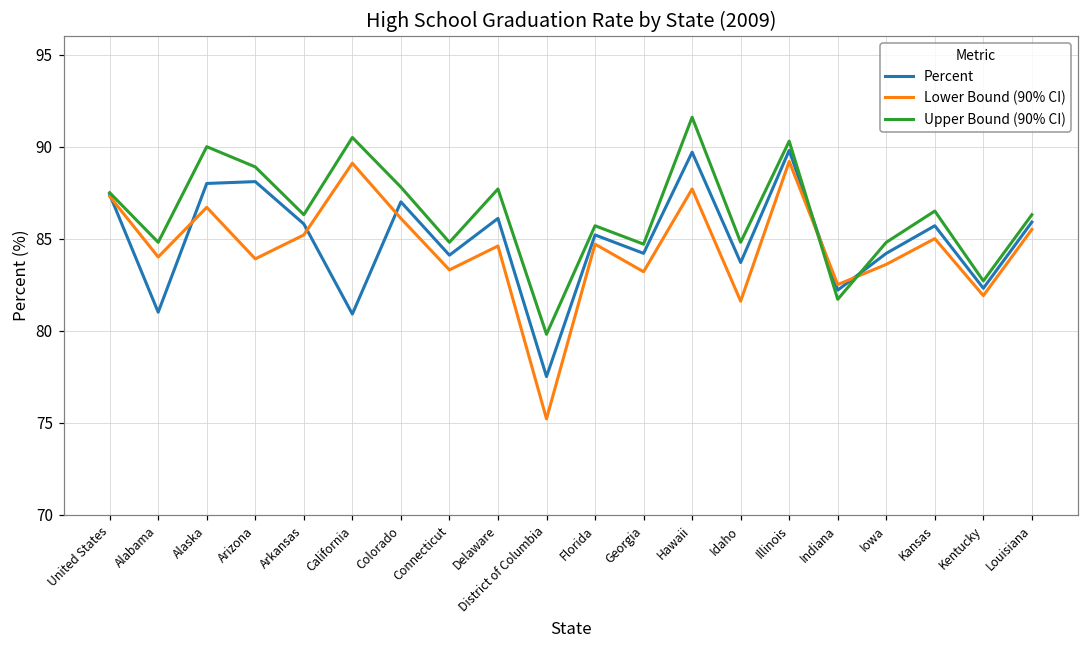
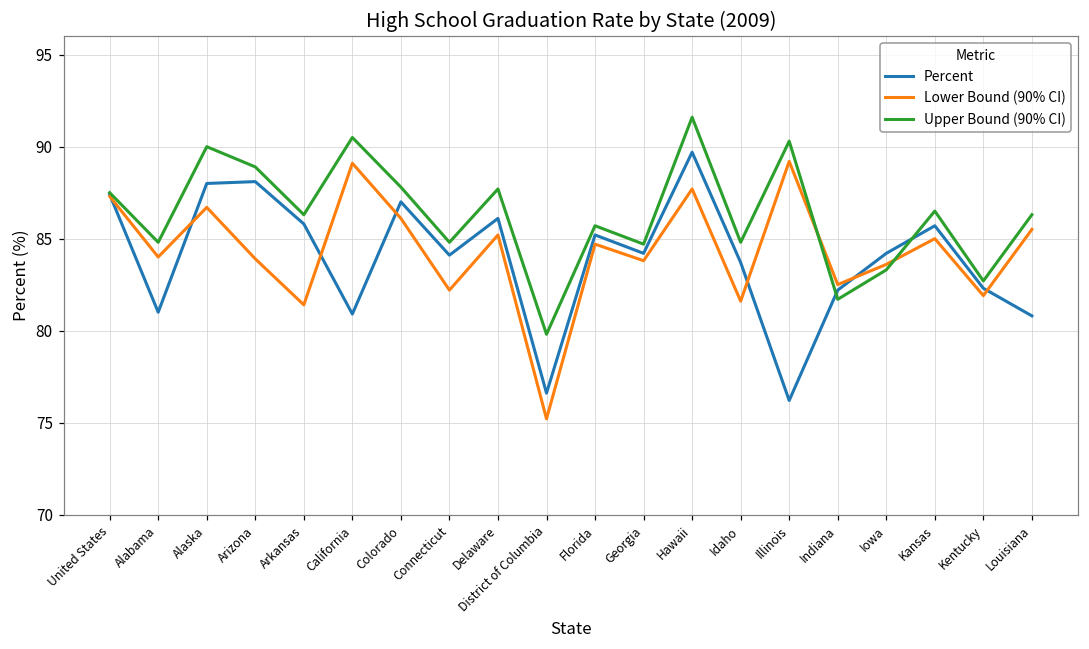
Lower Bound (90% CI), Arkansas: 85.2 -> 81.4
Lower Bound (90% CI), Connecticut: 83.3 -> 82.2
Lower Bound (90% CI), Delaware: 84.6 -> 85.2
Percent, District of Columbia: 77.5 -> 76.6
Lower Bound (90% CI), Georgia: 83.2 -> 83.8
Percent, Illinois: 89.8 -> 76.2
Upper Bound (90% CI), Iowa: 84.8 -> 83.3
Percent, Louisiana: 85.9 -> 80.8
